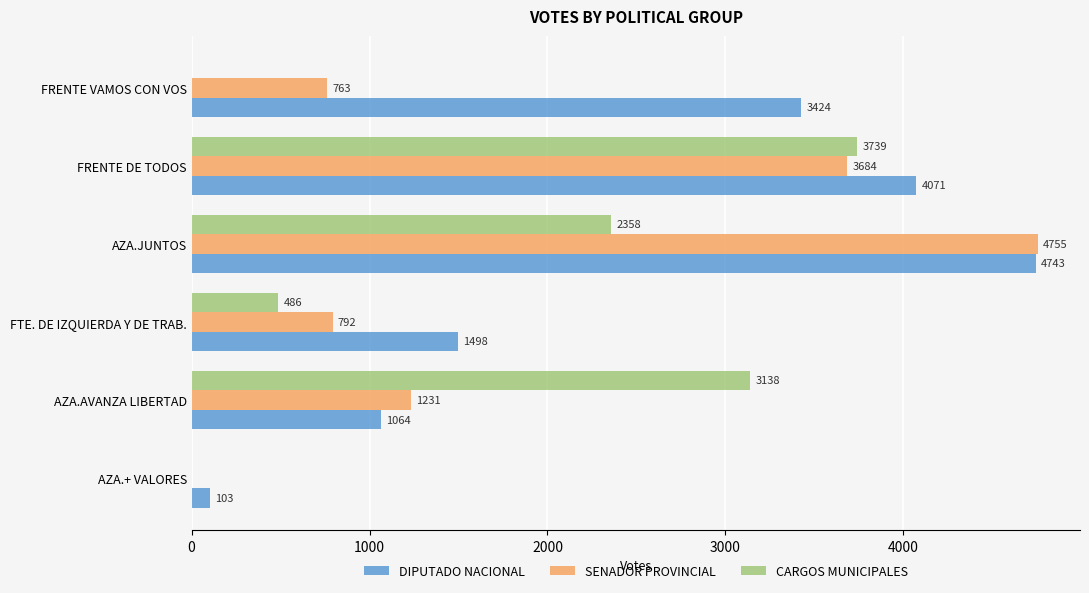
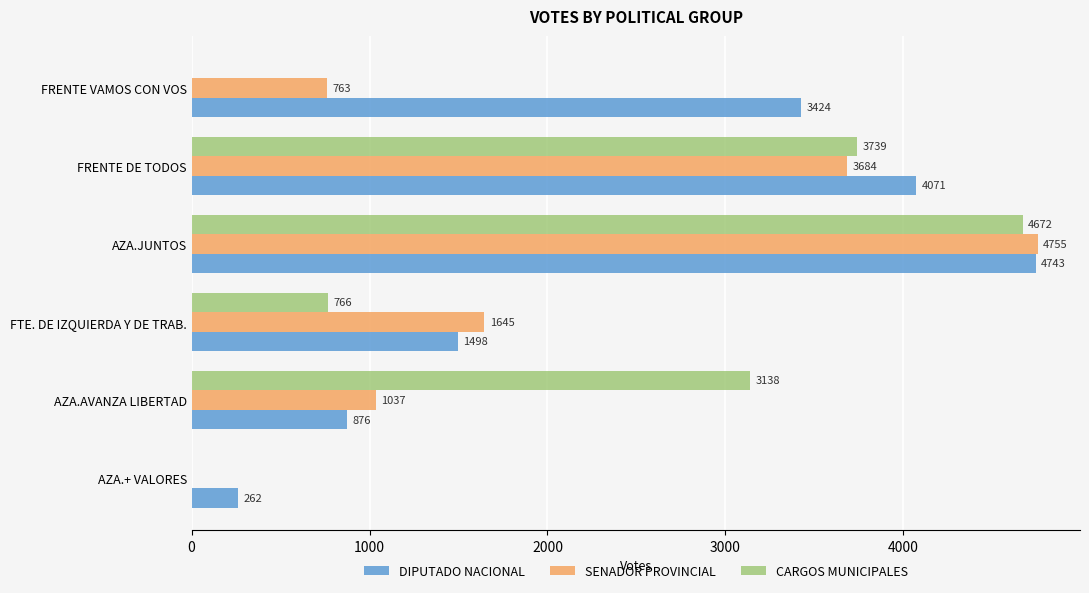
CARGOS MUNICIPALES, AZA.JUNTOS: 2358 -> 4672
CARGOS MUNICIPALES, FTE. DE IZQUIERDA Y DE TRAB.: 486 -> 766
SENADOR PROVINCIAL, FTE. DE IZQUIERDA Y DE TRAB.: 792 -> 1645
SENADOR PROVINCIAL, AZA.AVANZA LIBERTAD: 1231 -> 1037
DIPUTADO NACIONAL, AZA.AVANZA LIBERTAD: 1064 -> 876
DIPUTADO NACIONAL, AZA.+ VALORES: 103 -> 262
